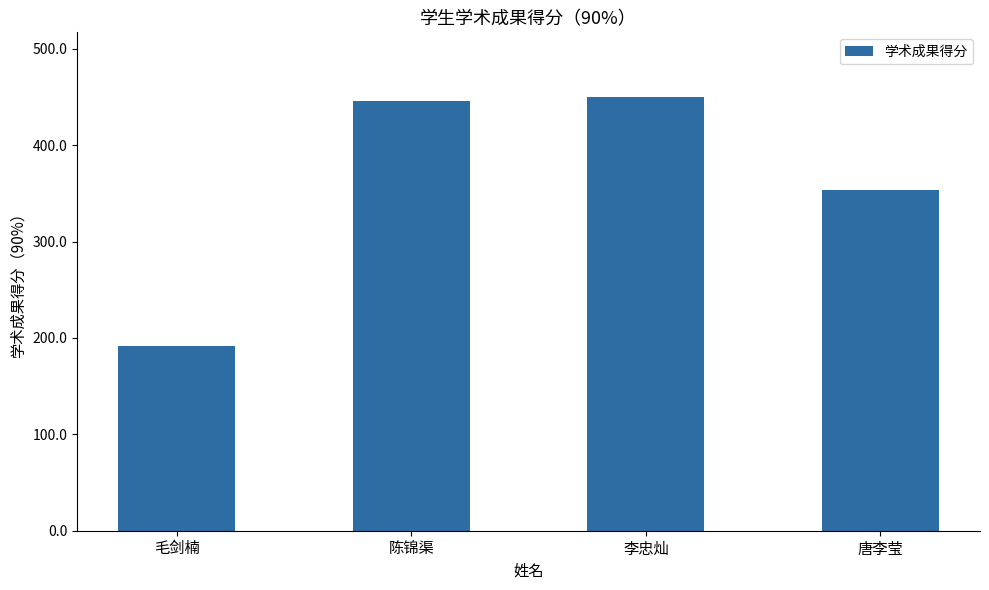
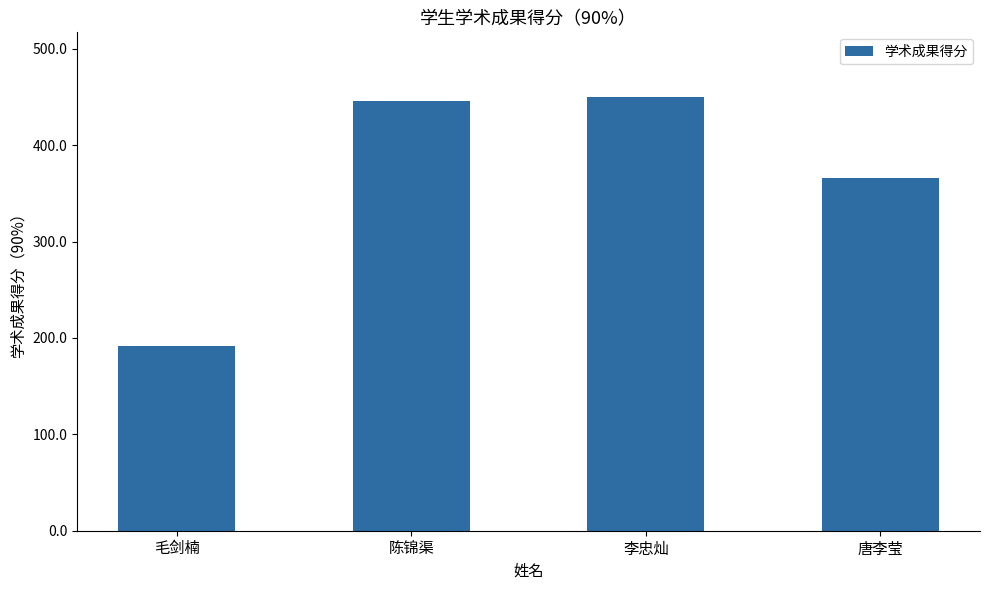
唐李莹: 350 -> 370
